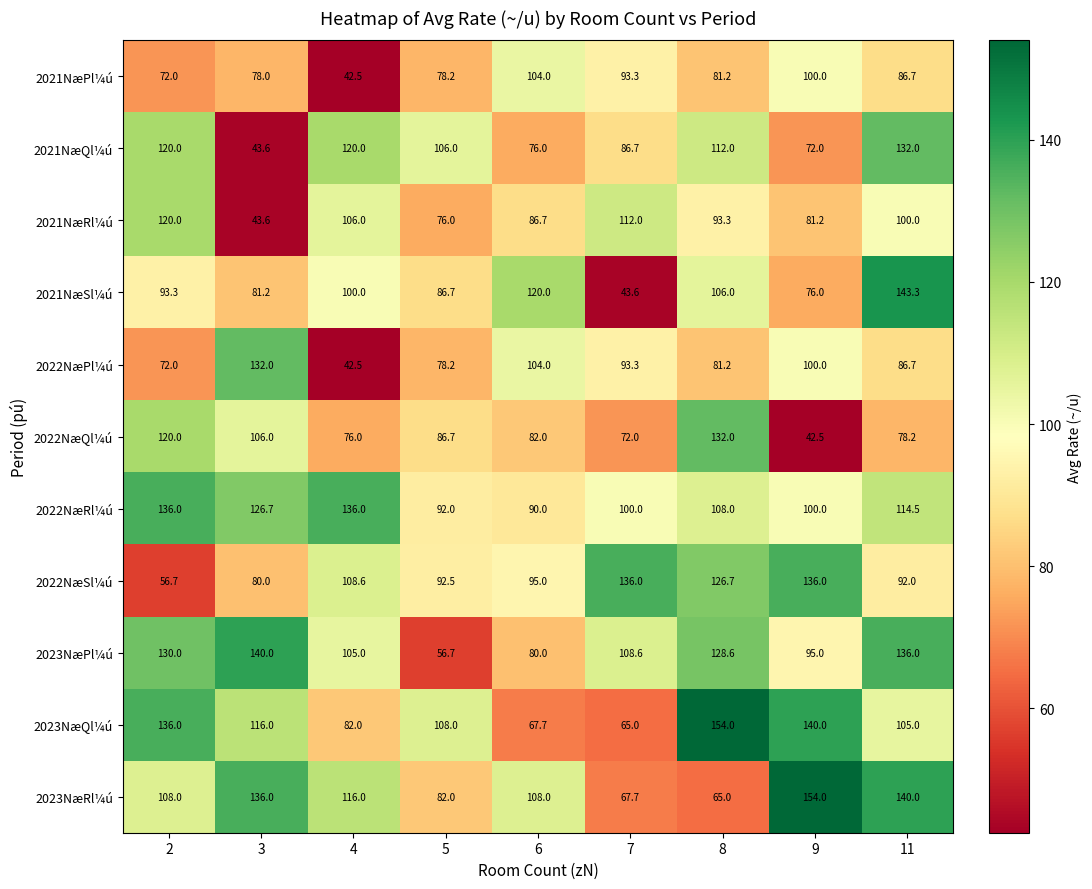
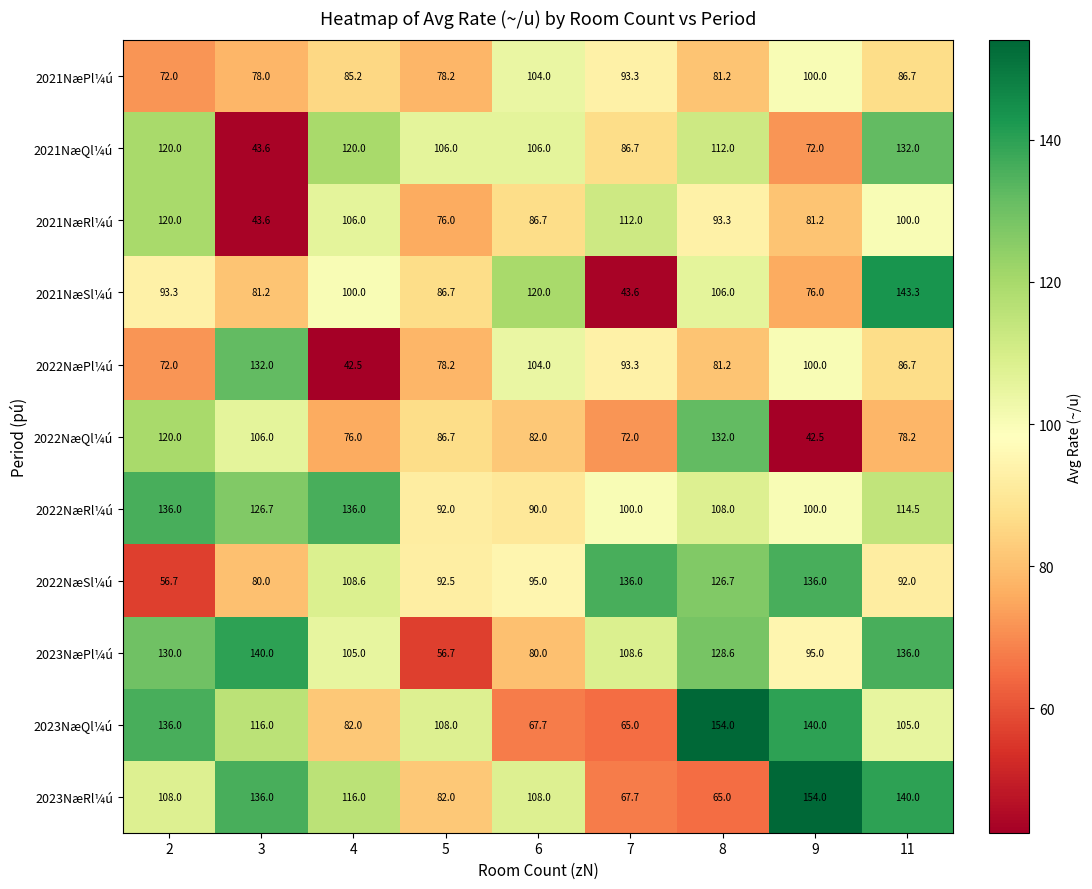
2021NæPl¼ú, 4: 42.5 -> 85.2
2021NæQl¼ú, 6: 76.0 -> 106.0
